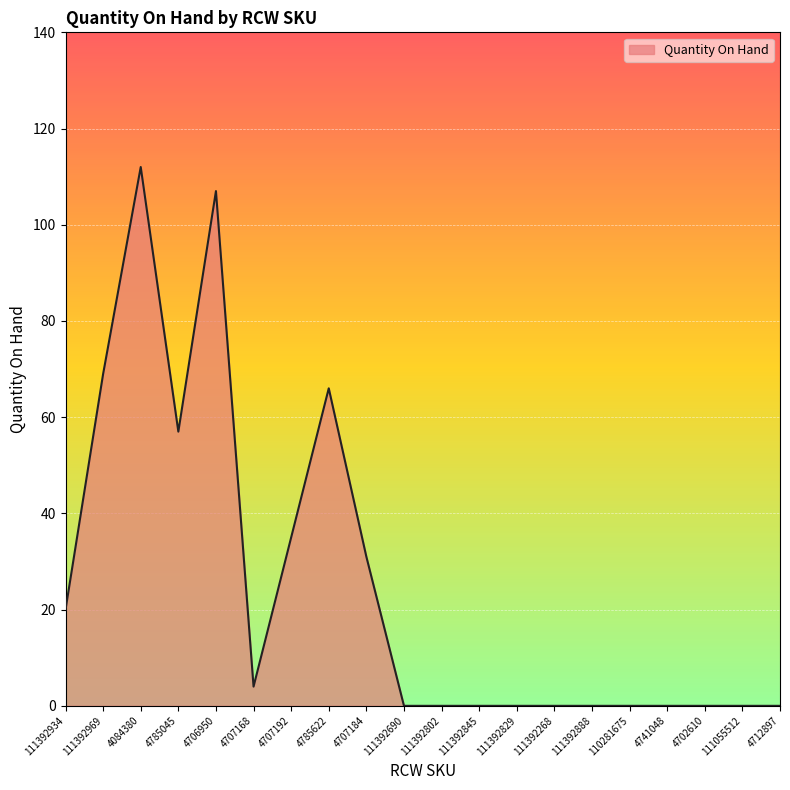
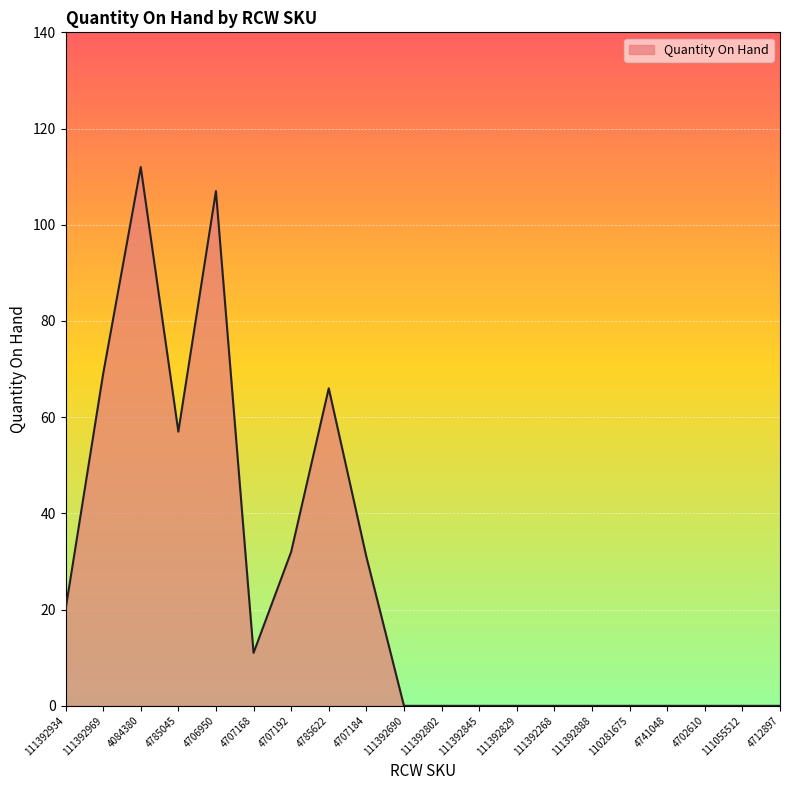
4707168: 4 -> 11
4707192: 35 -> 32
